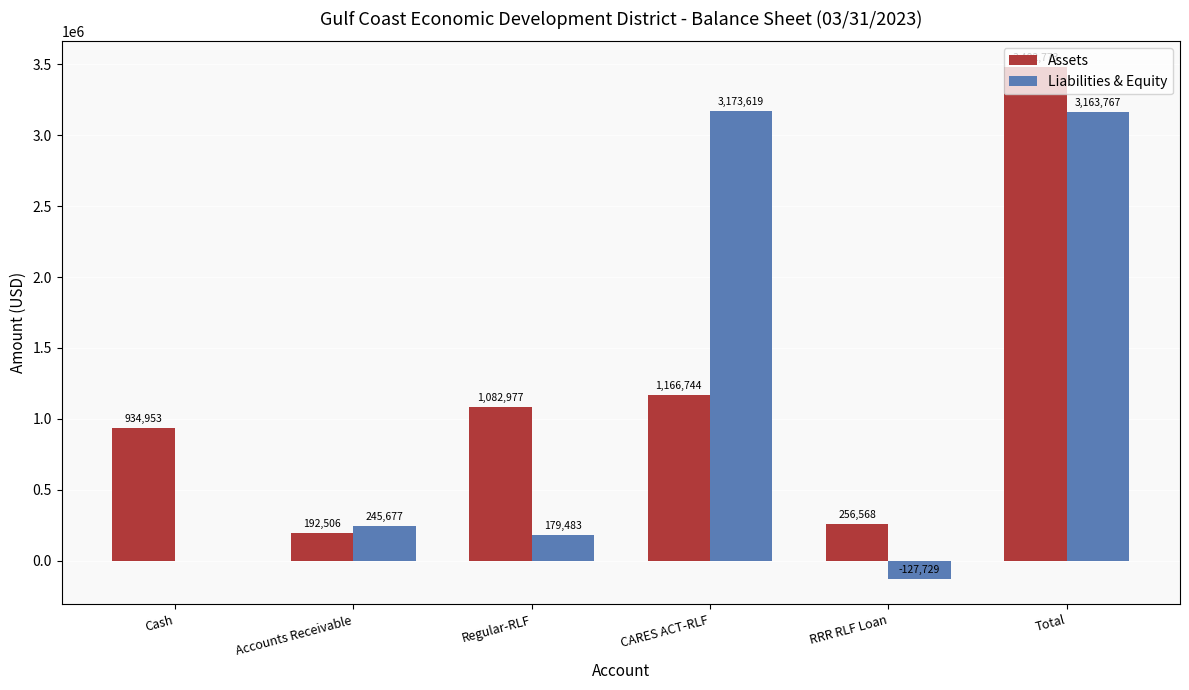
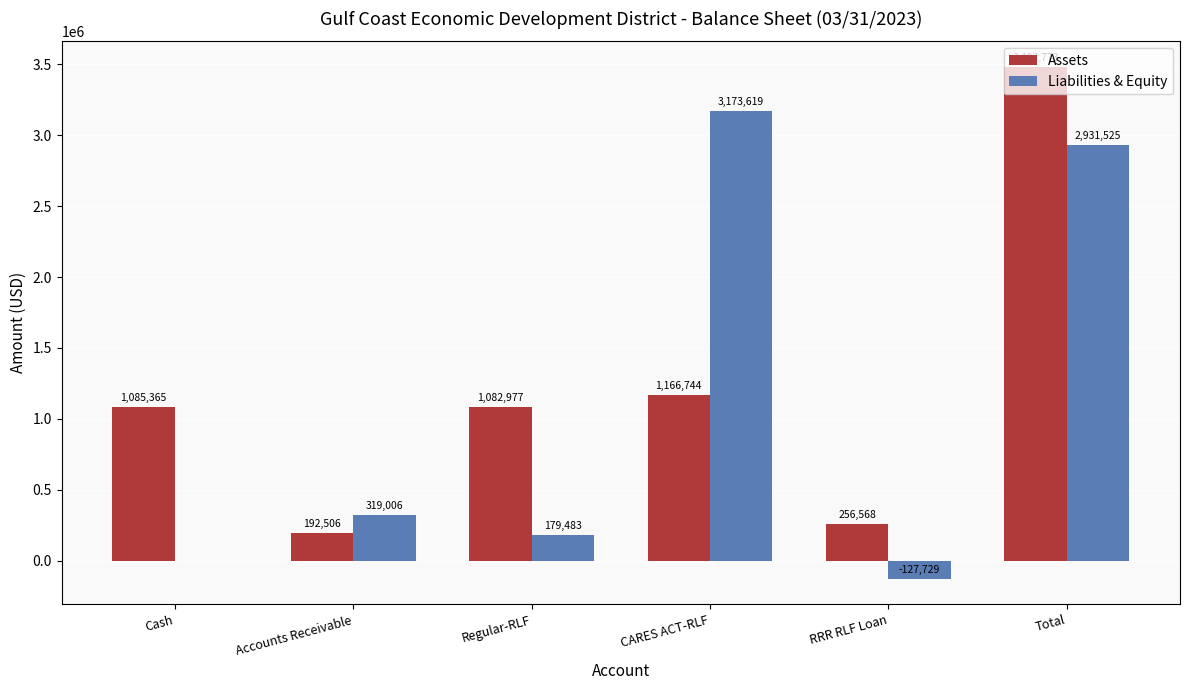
Assets, Cash: 934,953 -> 1,085,365
Liabilities & Equity, Accounts Receivable: 245,677 -> 319,006
Liabilities & Equity, Total: 3,163,767 -> 2,931,525
